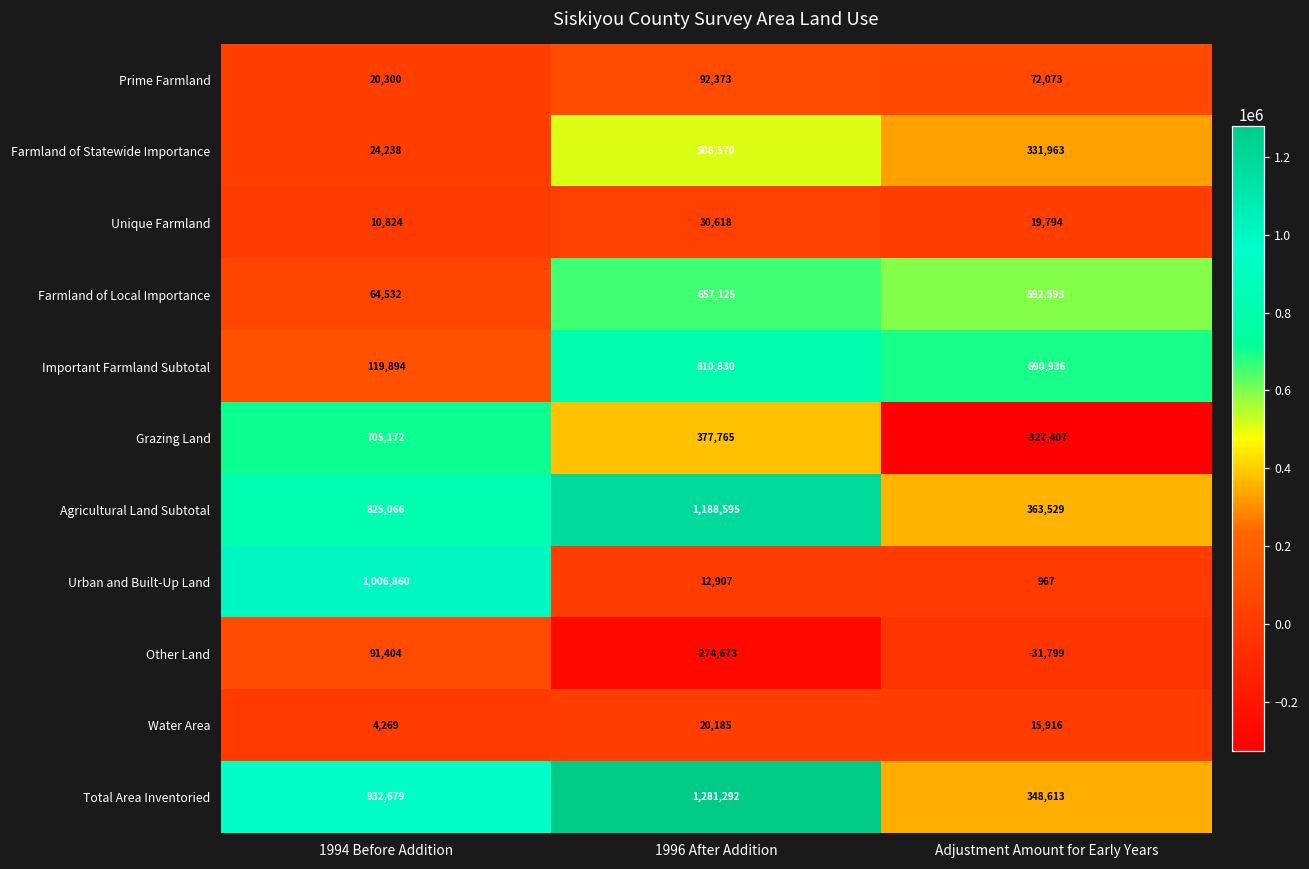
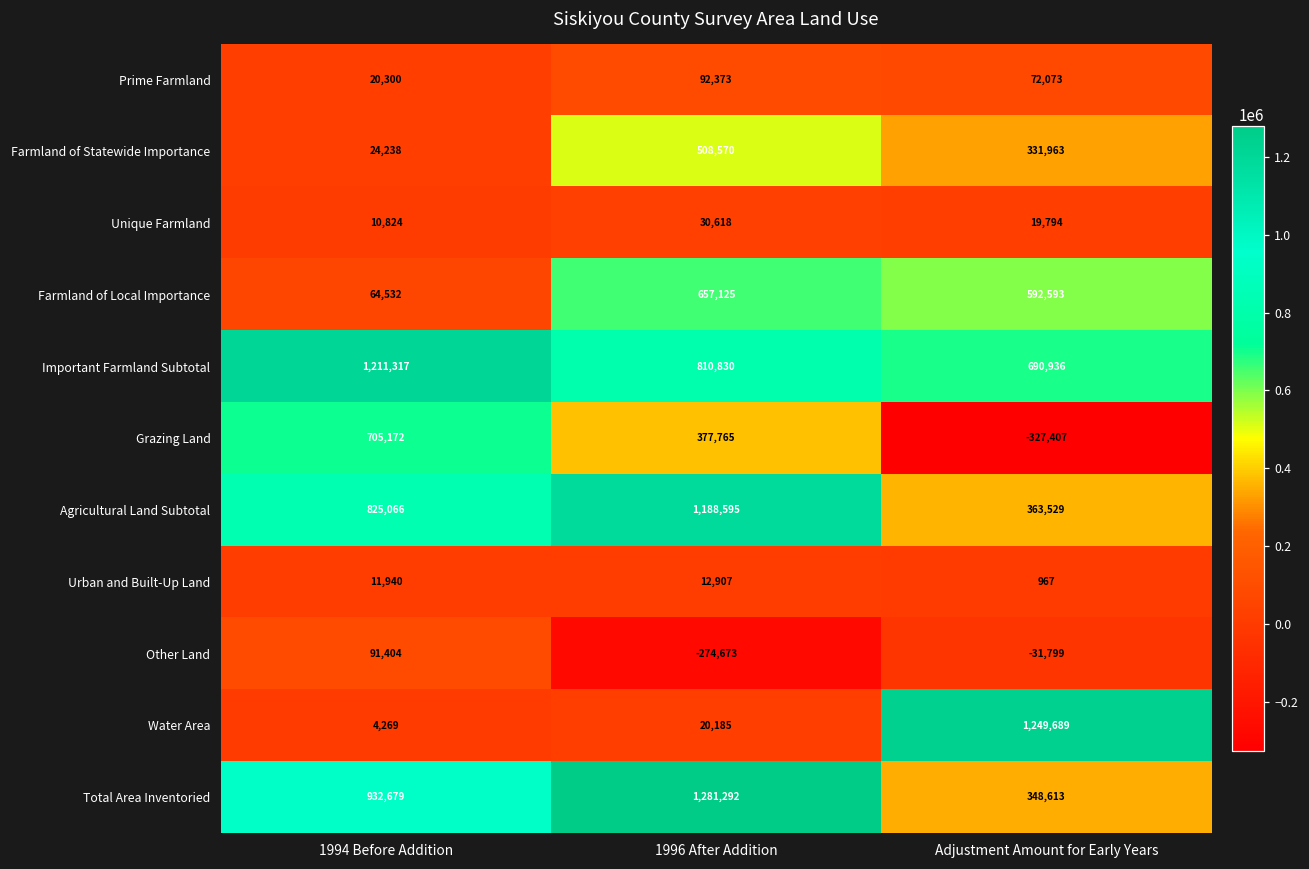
Important Farmland Subtotal, 1994 Before Addition: 119,894 -> 1,211,317
Urban and Built-Up Land, 1994 Before Addition: 1,006,860 -> 11,940
Water Area, Adjustment Amount for Early Years: 15,916 -> 1,249,689
